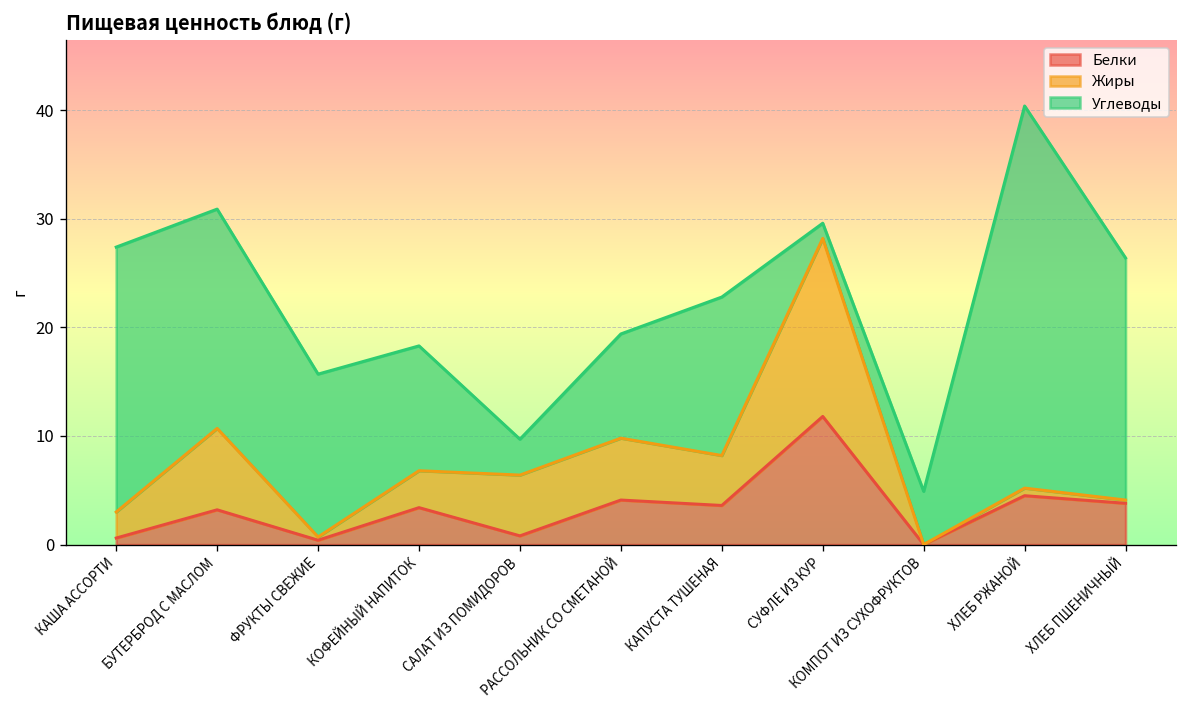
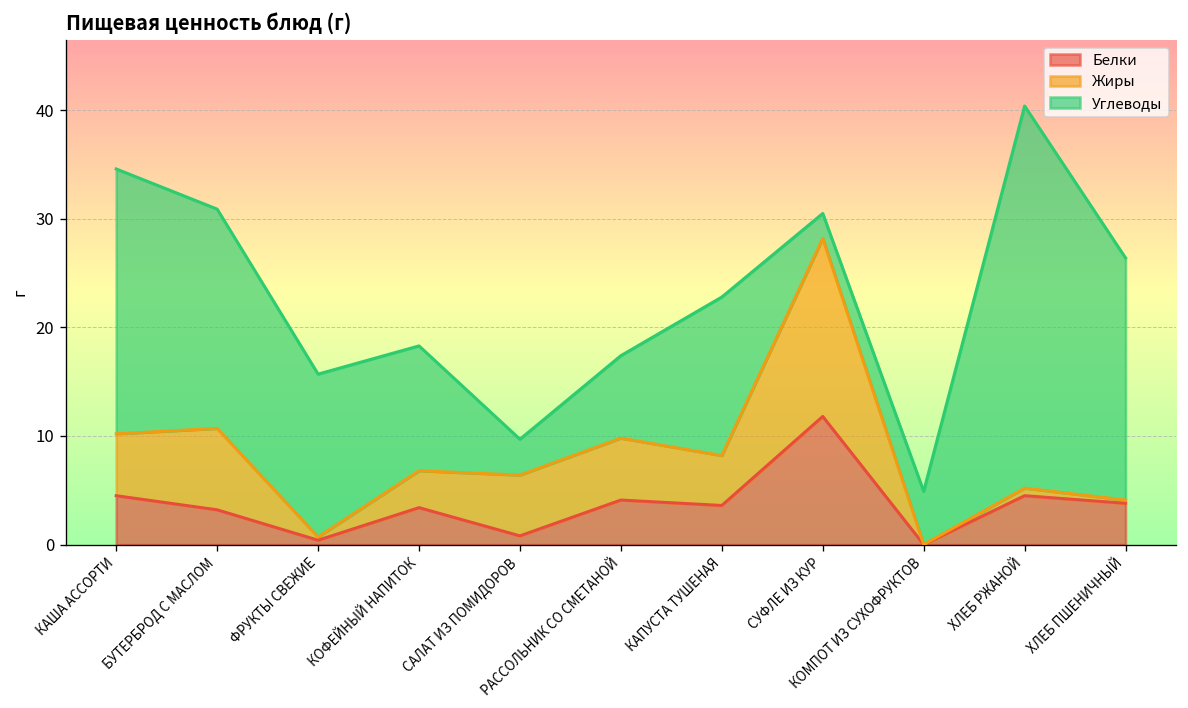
Белки, КАША АССОРТИ: 1 -> 5
Жиры, КАША АССОРТИ: 2 -> 6
Углеводы, РАССОЛЬНИК СО СМЕТАНОЙ: 10 -> 8
Углеводы, СУФЛЕ ИЗ КУР: 1 -> 2
